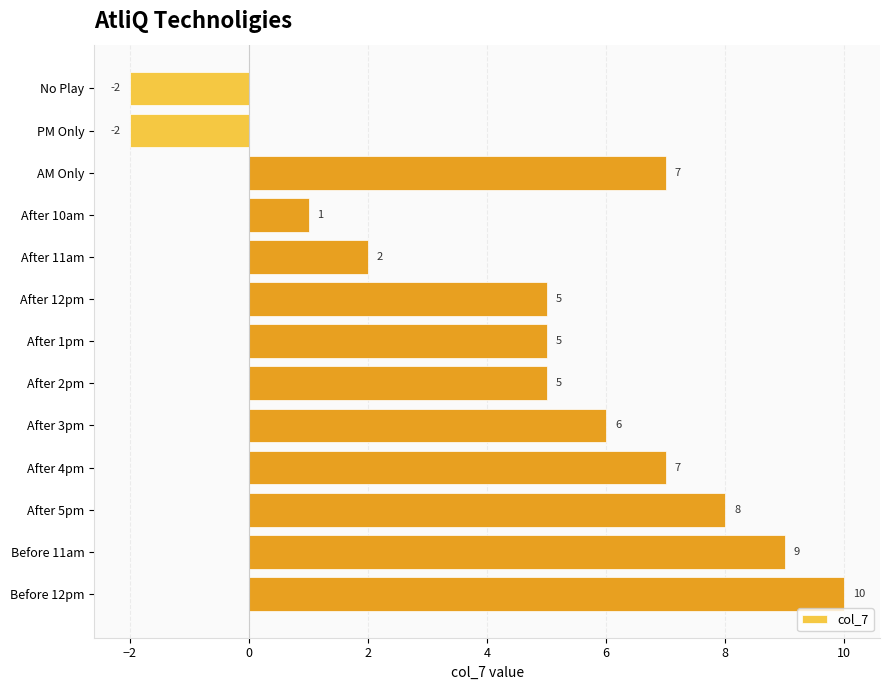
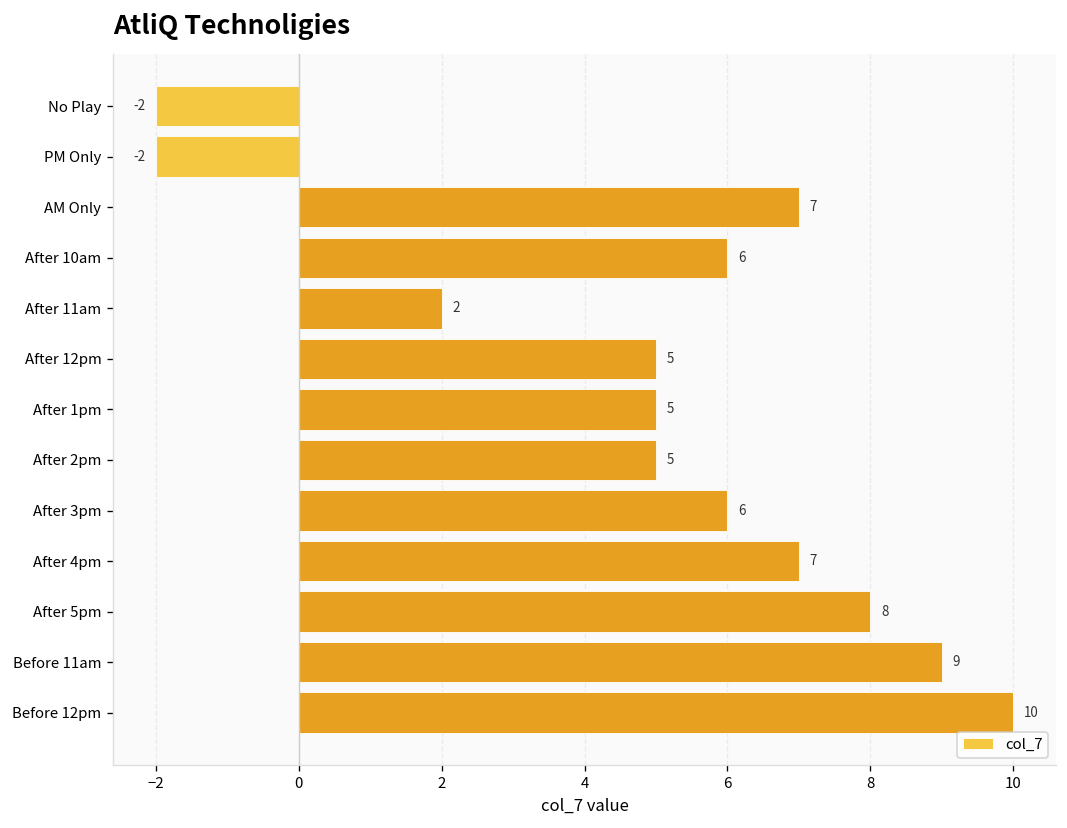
After 10am: 1 -> 6
